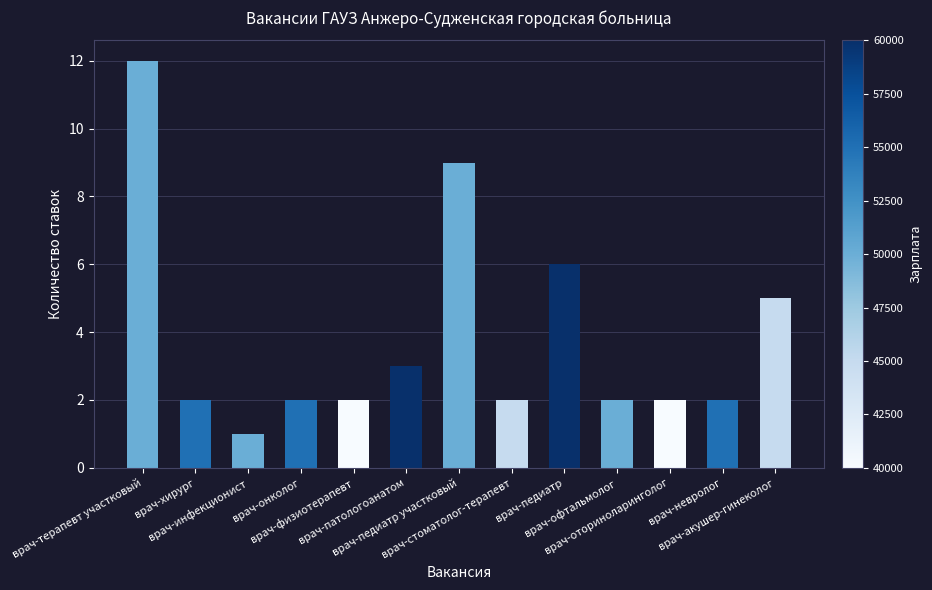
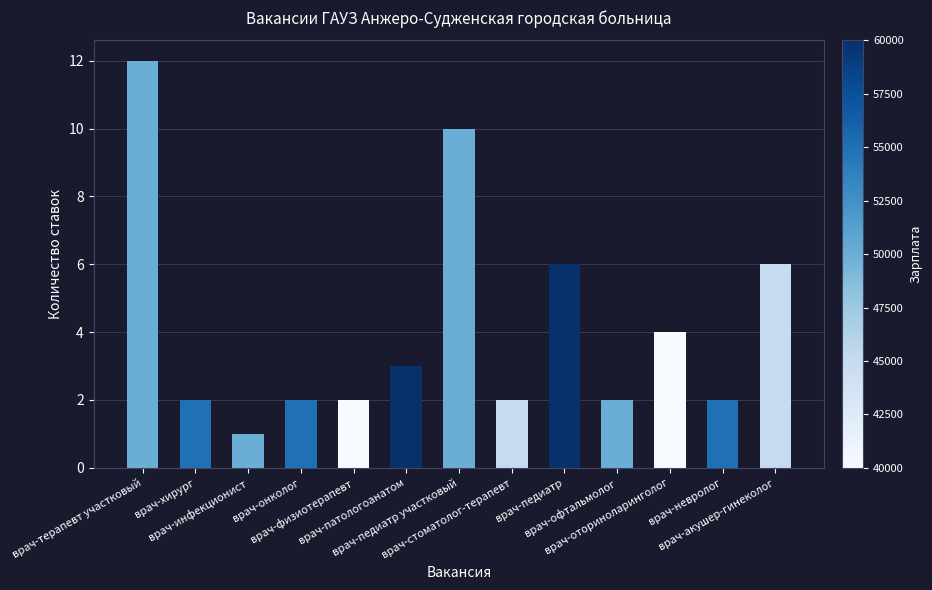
врач-педиатр участковый: 9 -> 10
врач-оториноларинголог: 2 -> 4
врач-акушер-гинеколог: 5 -> 6
